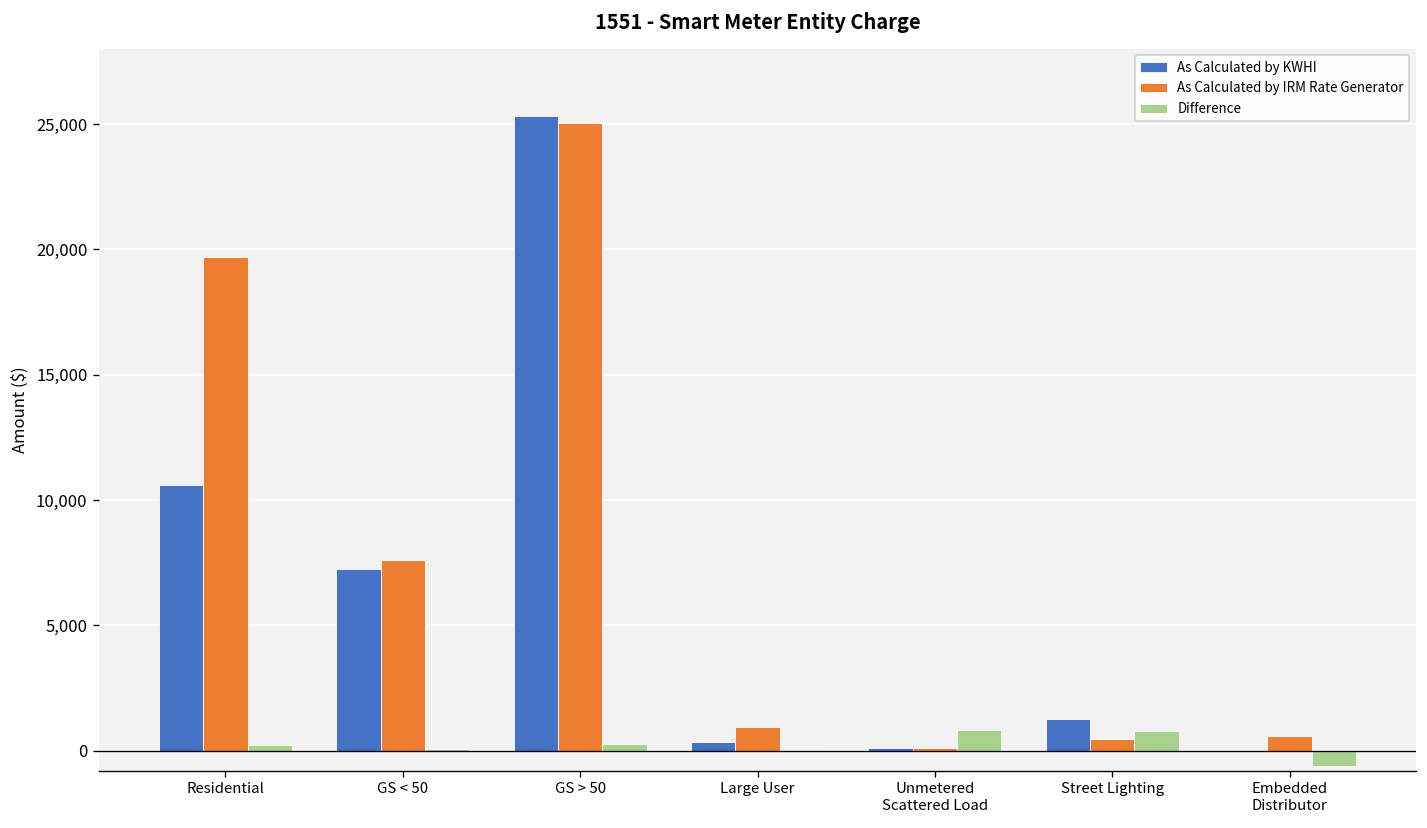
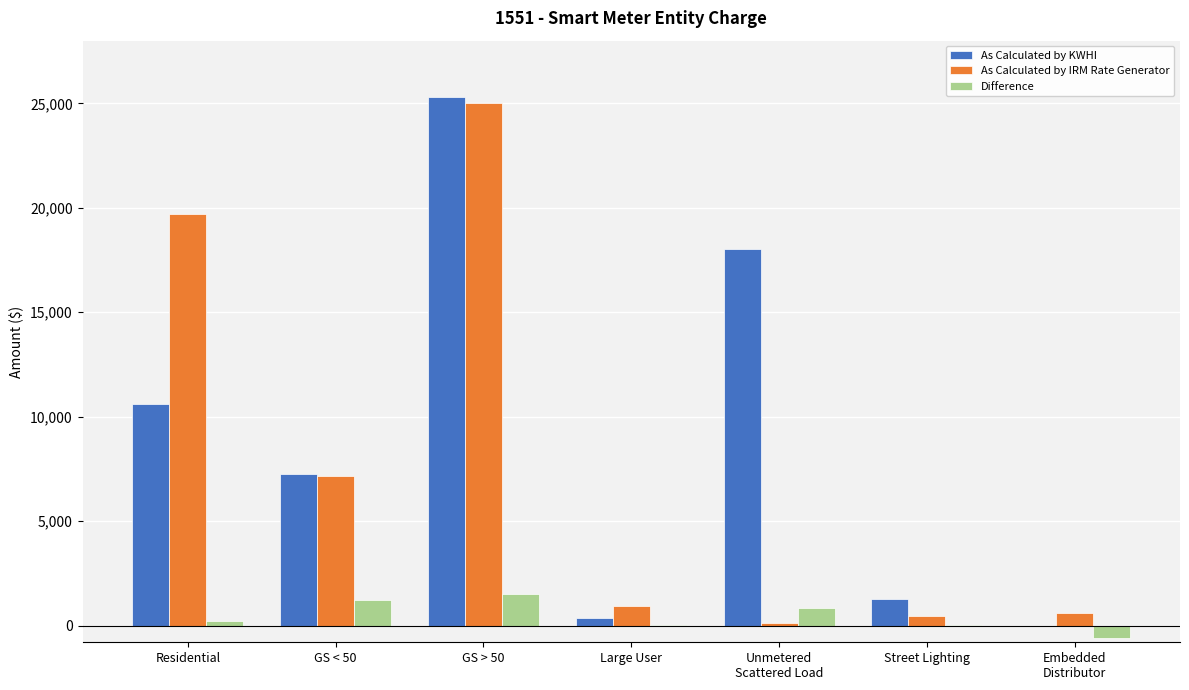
As Calculated by IRM Rate Generator, GS < 50: 7,600 -> 7,200
Difference, GS < 50: 100 -> 1,200
Difference, GS > 50: 300 -> 1,500
As Calculated by KWHI, Unmetered Scattered Load: 100 -> 18,000
Difference, Street Lighting: 800 -> 0
